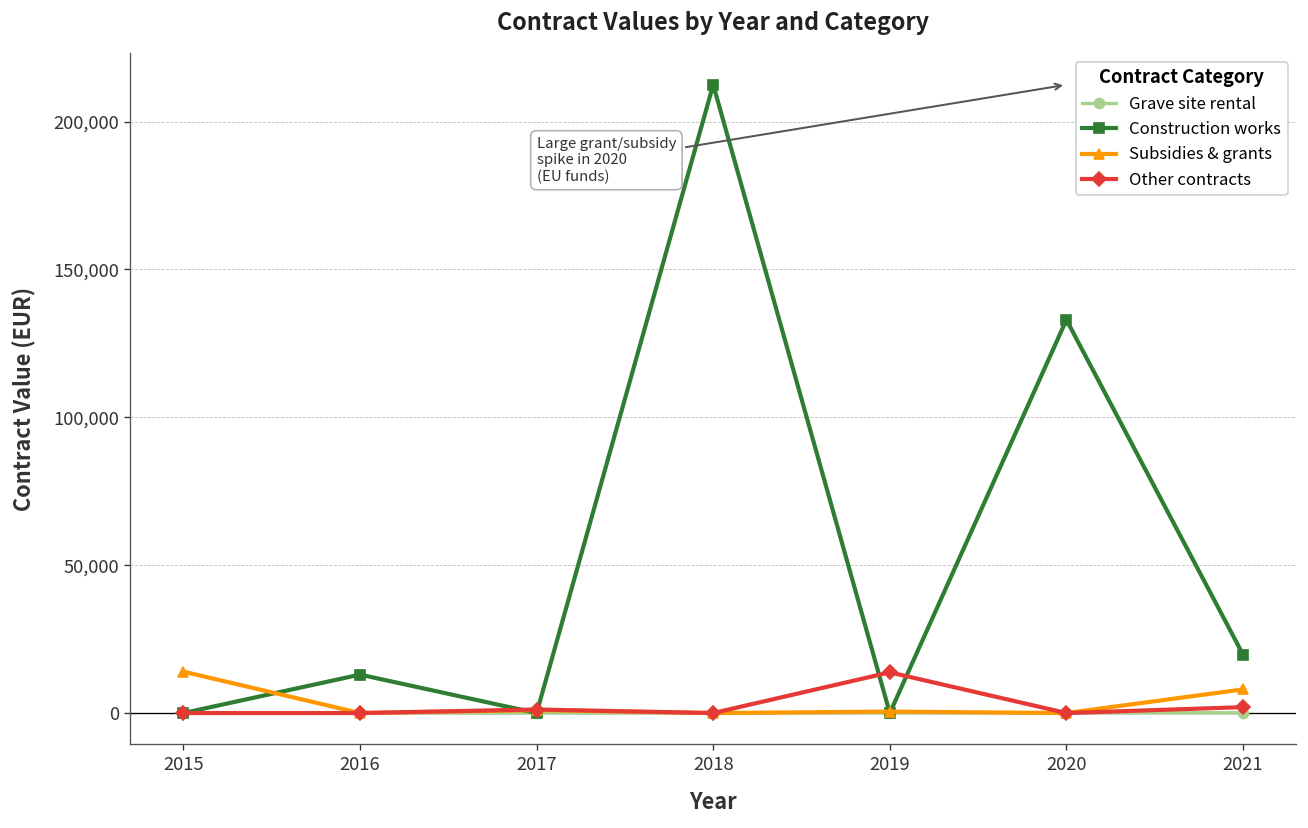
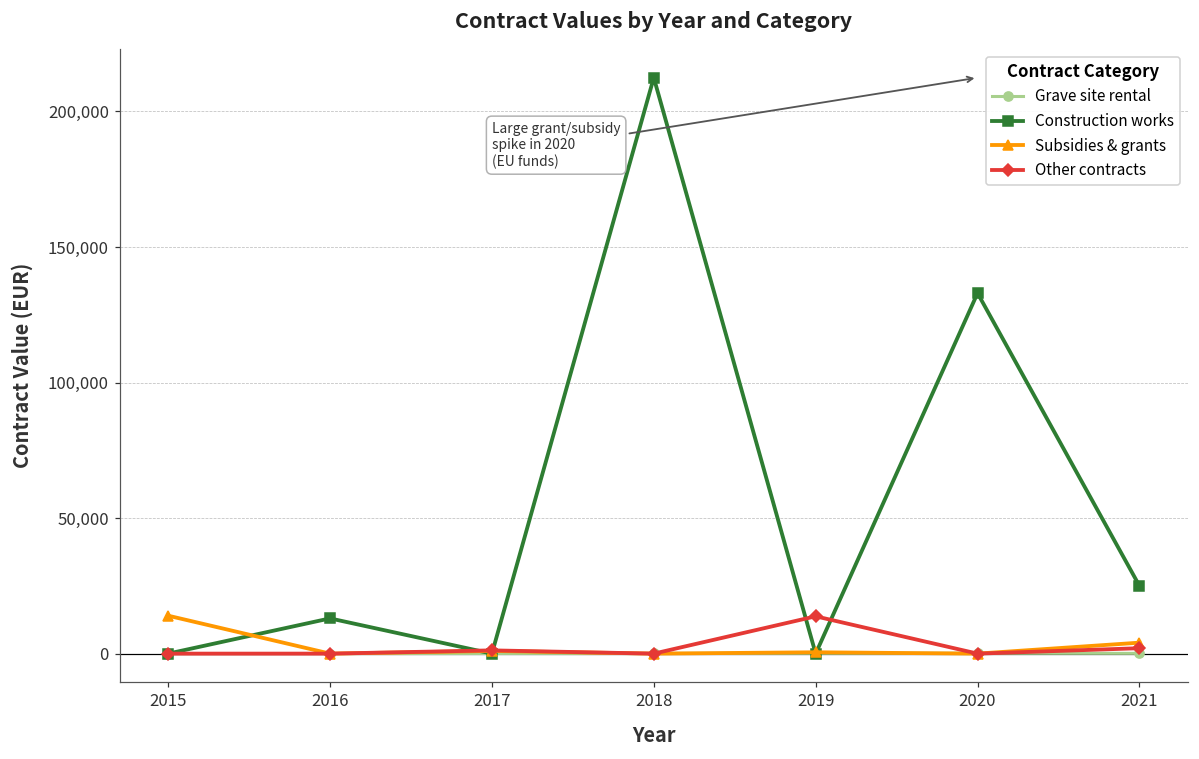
Construction works, 2021: 20,000 -> 25,000
Subsidies & grants, 2021: 8,000 -> 4,000
